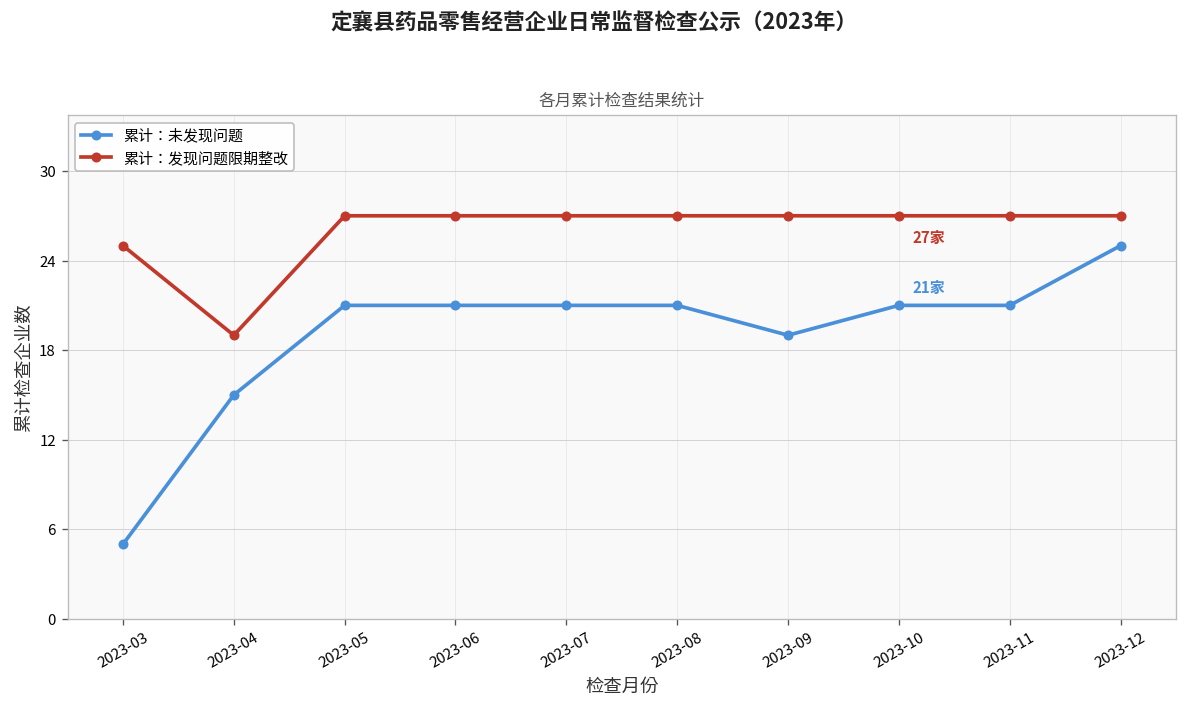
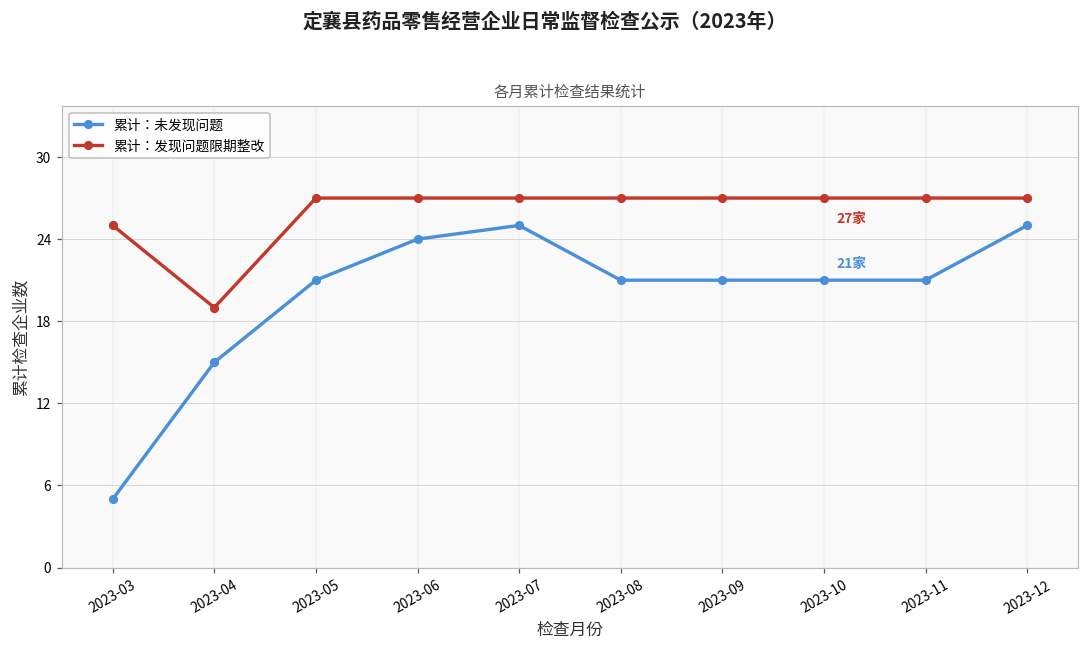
累计：未发现问题, 2023-06: 21 -> 24
累计：未发现问题, 2023-07: 21 -> 25
累计：未发现问题, 2023-09: 19 -> 21
